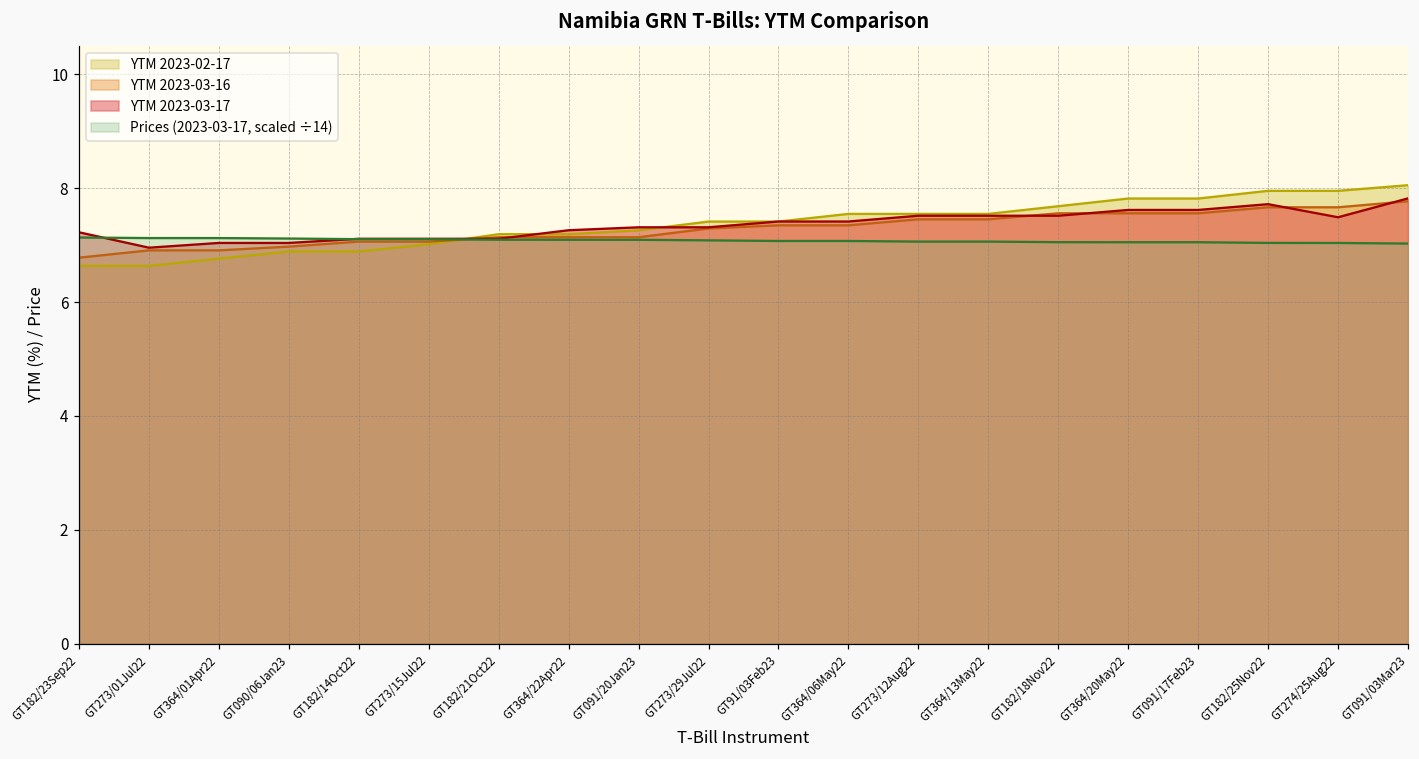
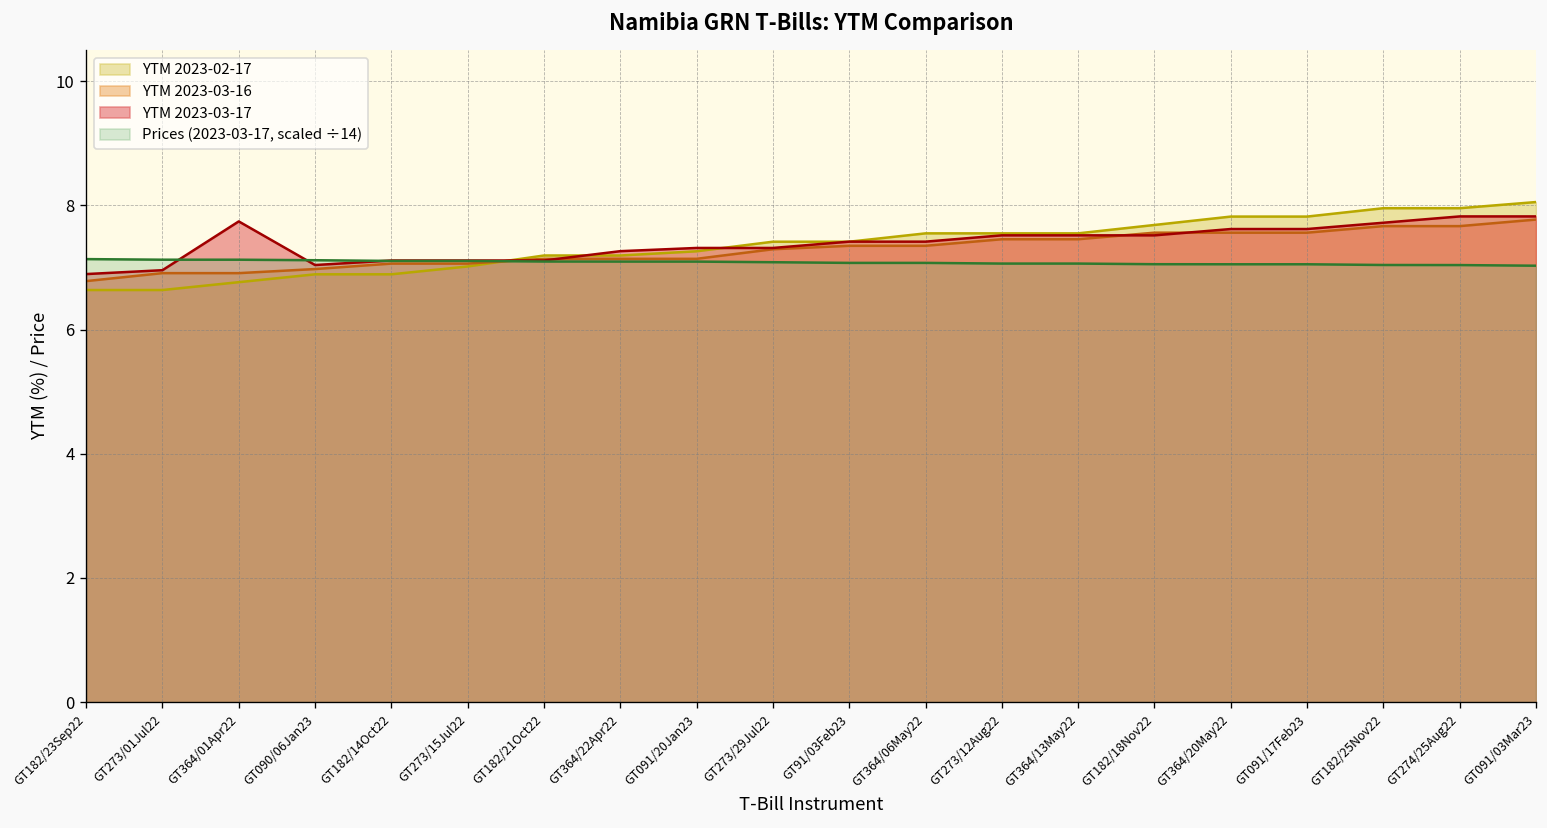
YTM 2023-03-17, GT182/23Sep22: 7.2 -> 6.9
YTM 2023-03-17, GT364/01Apr22: 7.0 -> 7.7
YTM 2023-03-17, GT274/25Aug22: 7.5 -> 7.8
